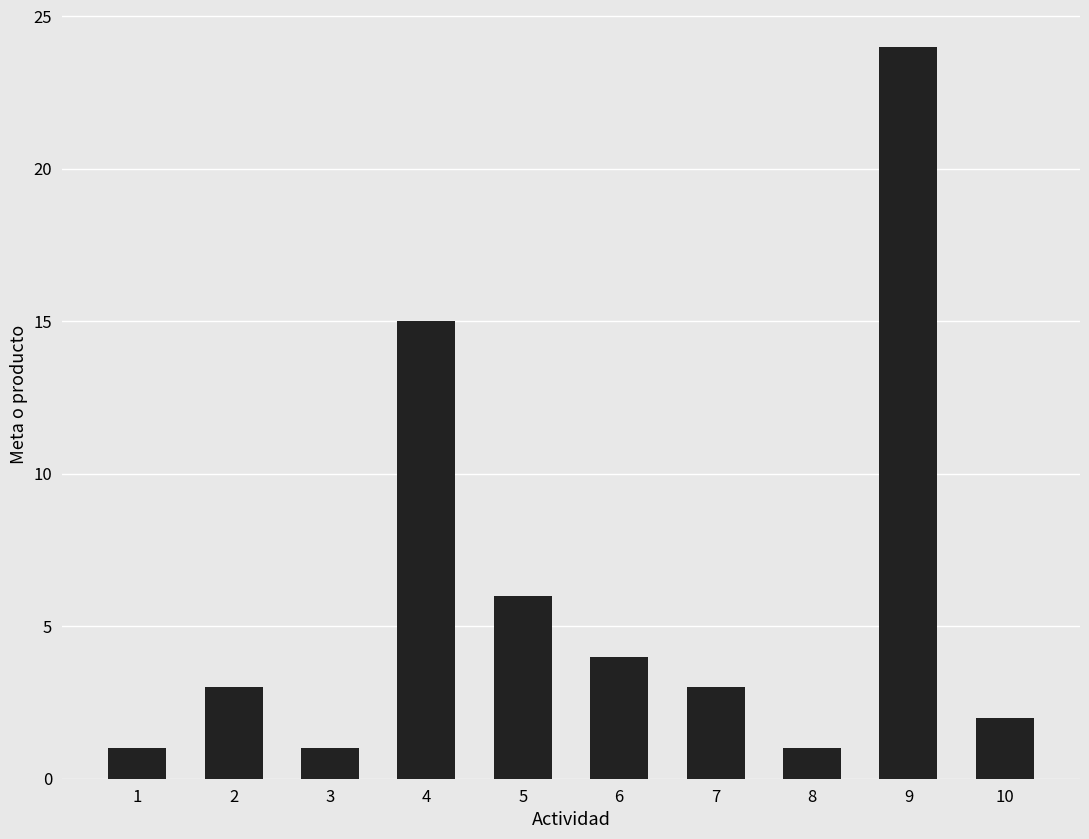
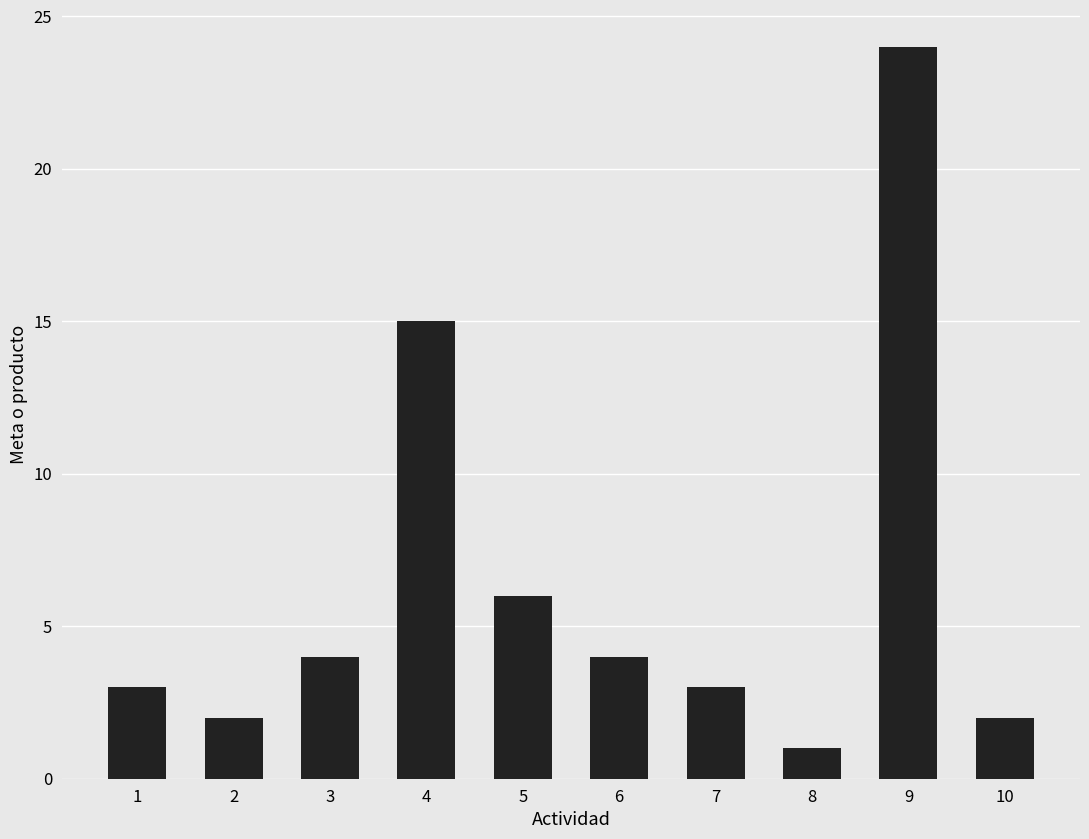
1: 1 -> 3
2: 3 -> 2
3: 1 -> 4
